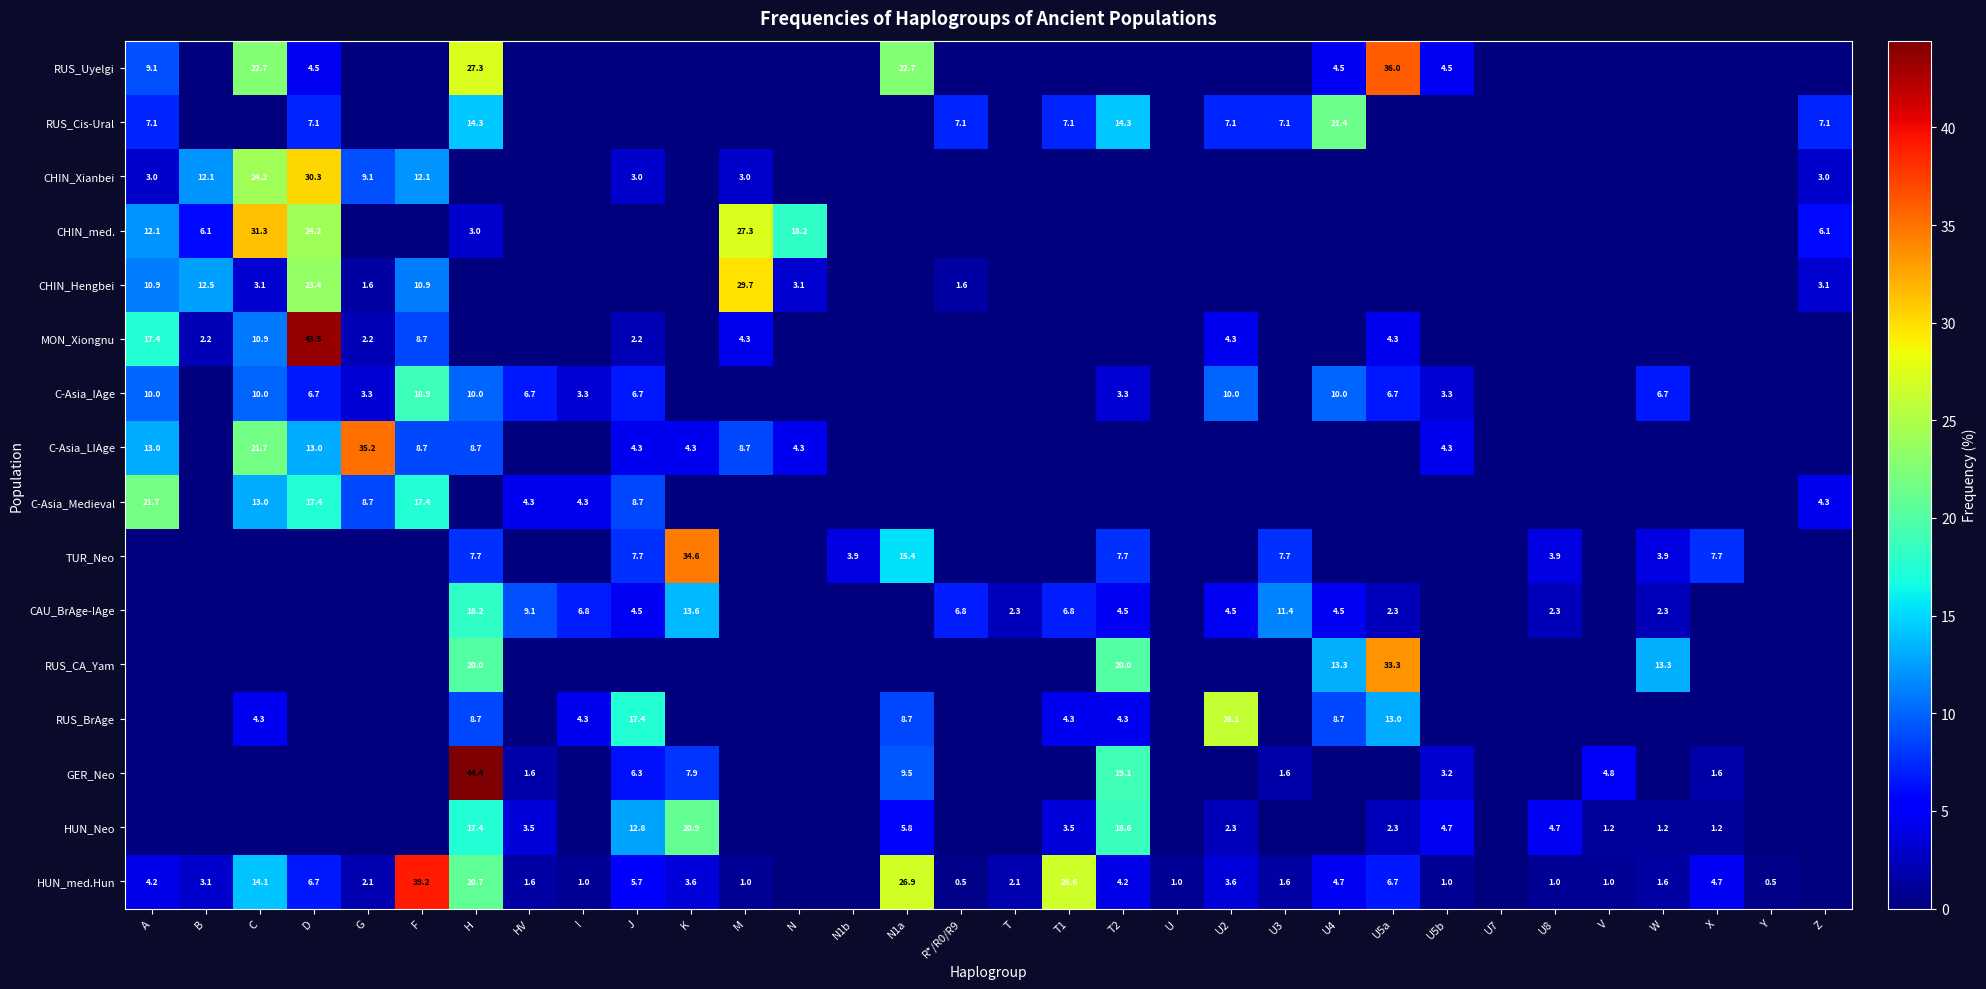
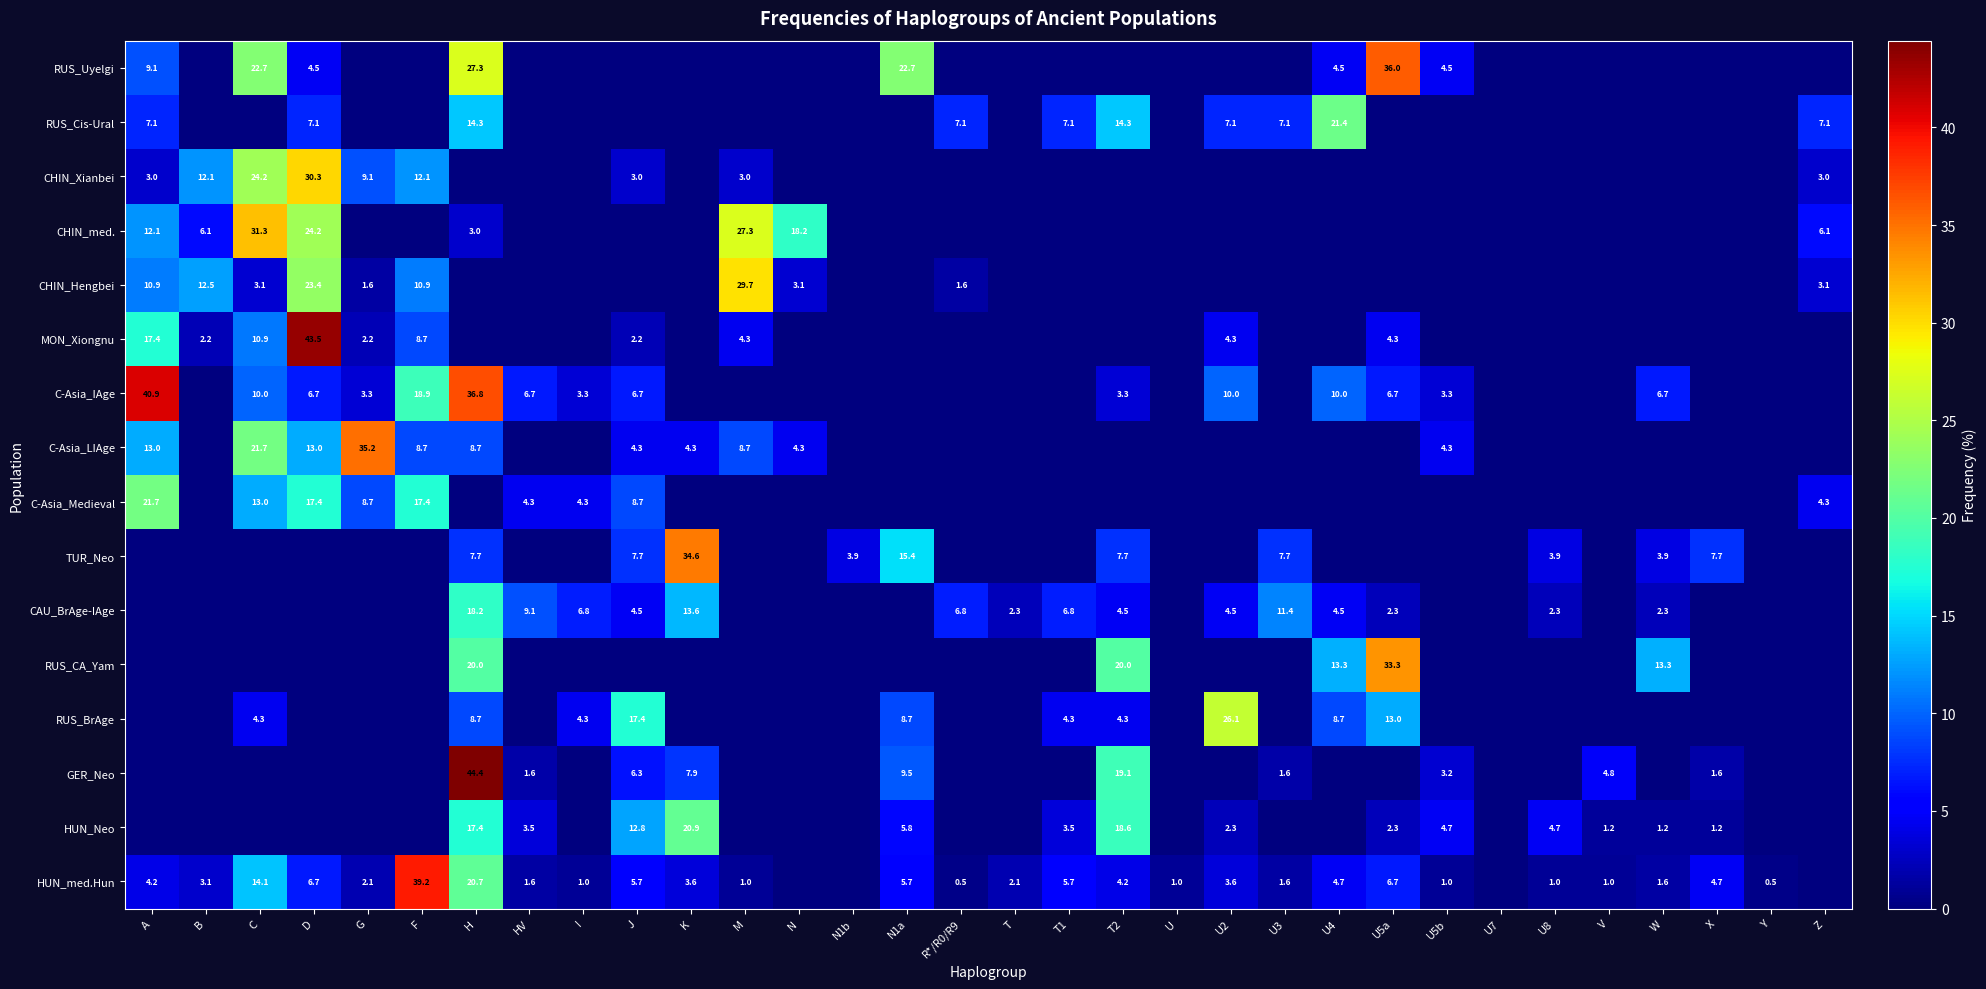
C-Asia_IAge, A: 10.0 -> 40.9
C-Asia_IAge, H: 10.0 -> 36.8
HUN_med.Hun, N1a: 26.9 -> 5.7
HUN_med.Hun, T1: 26.6 -> 5.7
